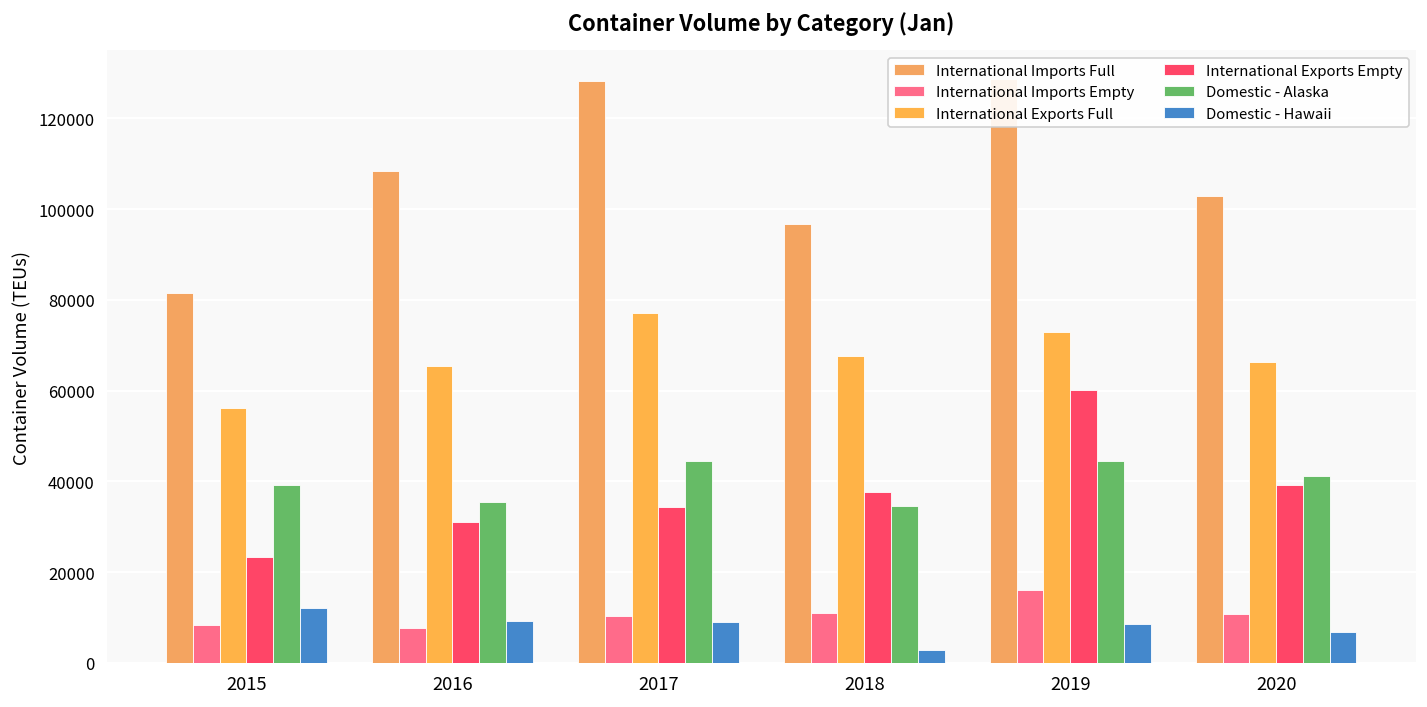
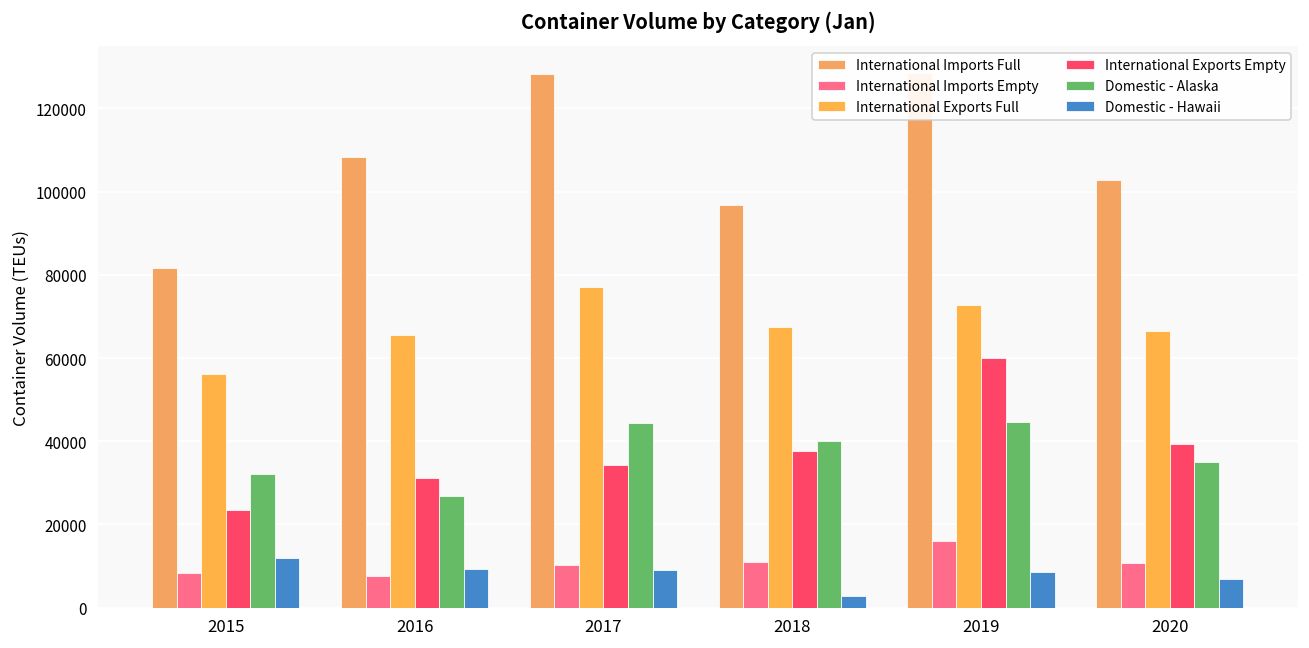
Domestic - Alaska, 2015: 39000 -> 32000
Domestic - Alaska, 2016: 35000 -> 27000
Domestic - Alaska, 2018: 35000 -> 40000
Domestic - Alaska, 2020: 41000 -> 35000
